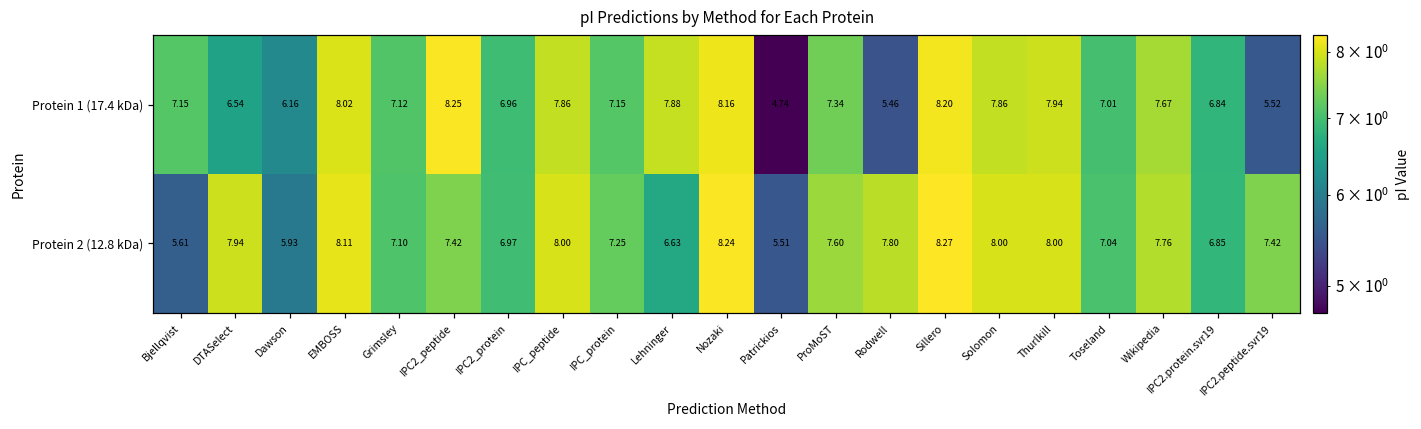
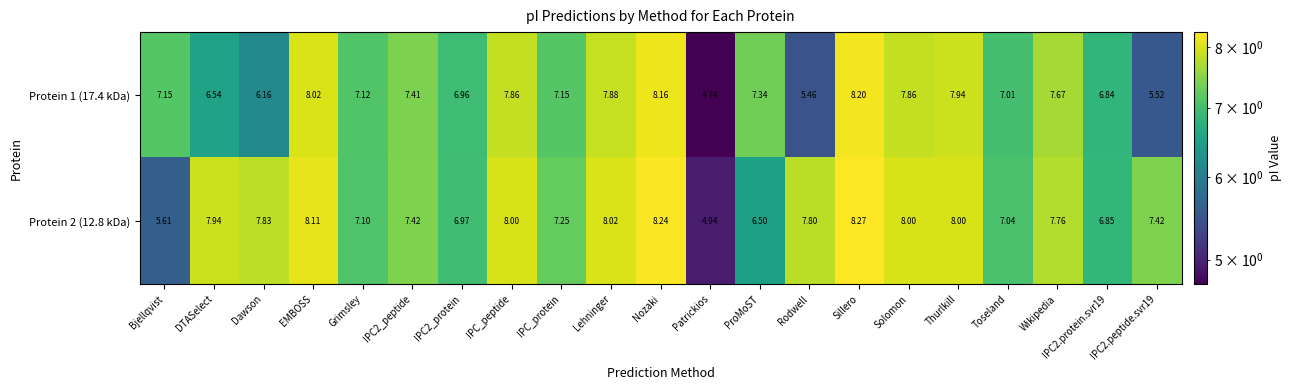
Protein 1 (17.4 kDa), IPC2_peptide: 8.25 -> 7.41
Protein 2 (12.8 kDa), Dawson: 5.93 -> 7.83
Protein 2 (12.8 kDa), Lehninger: 6.63 -> 8.02
Protein 2 (12.8 kDa), Patrickios: 5.51 -> 4.94
Protein 2 (12.8 kDa), ProMoST: 7.60 -> 6.50
